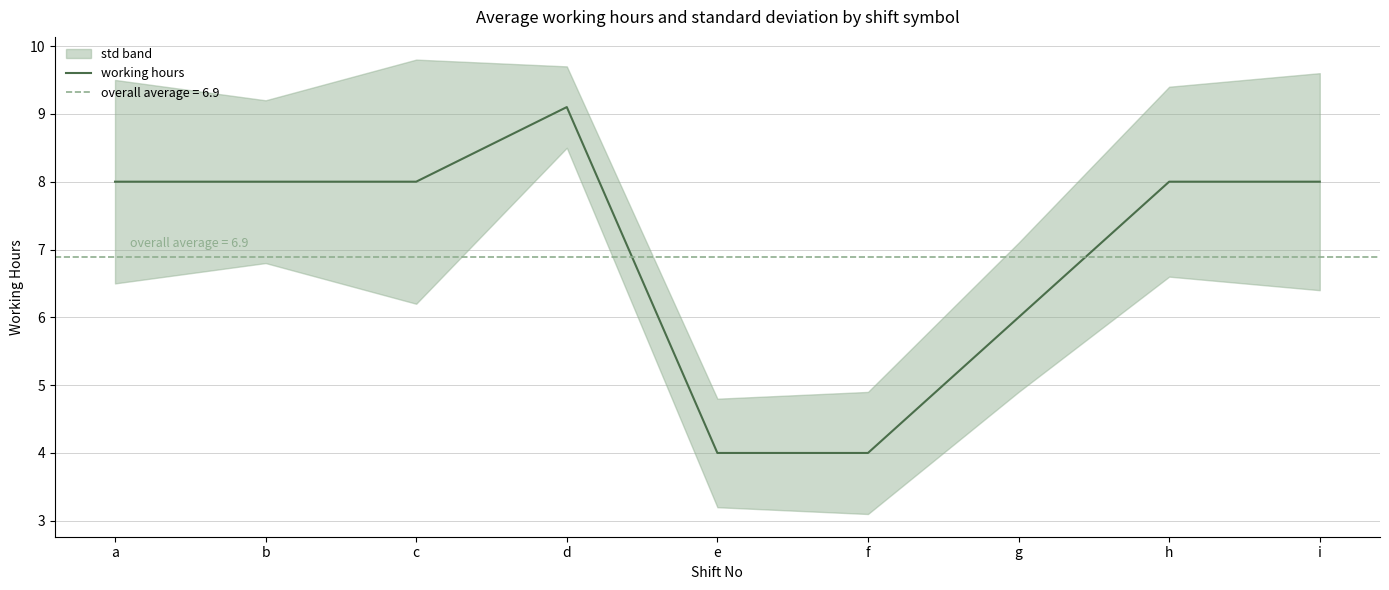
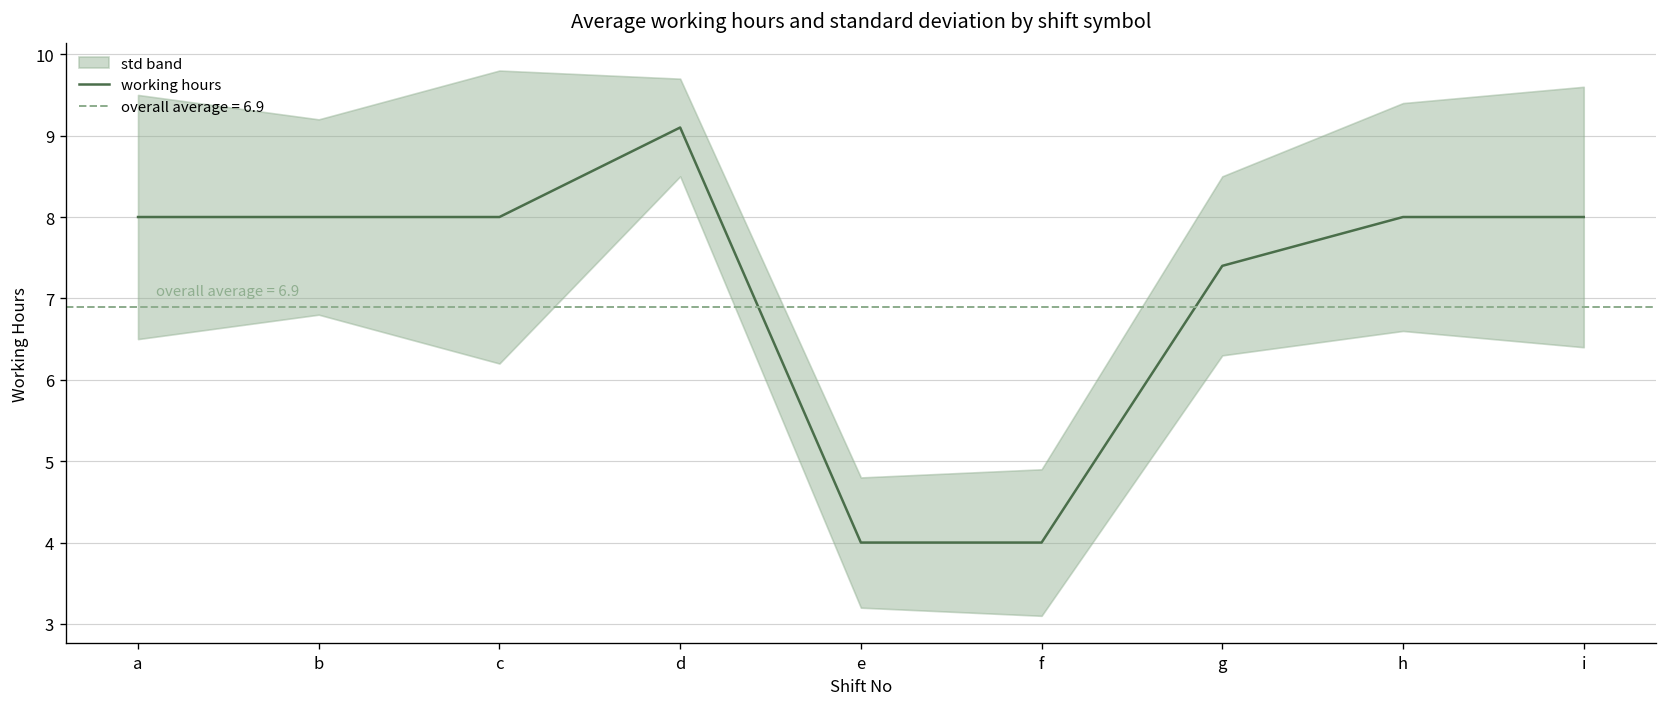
working hours, g: 6.0 -> 7.4
